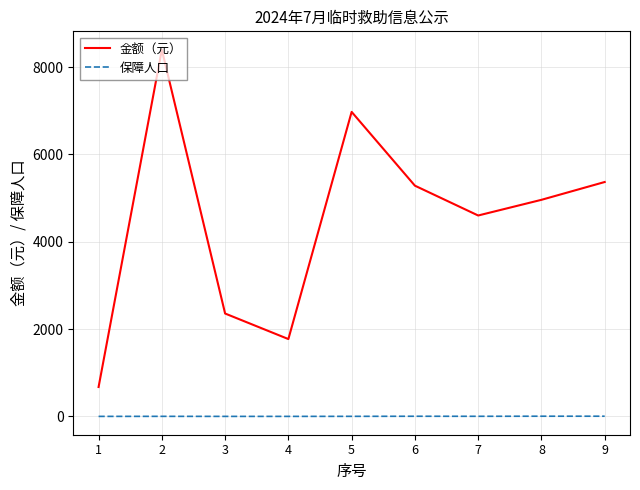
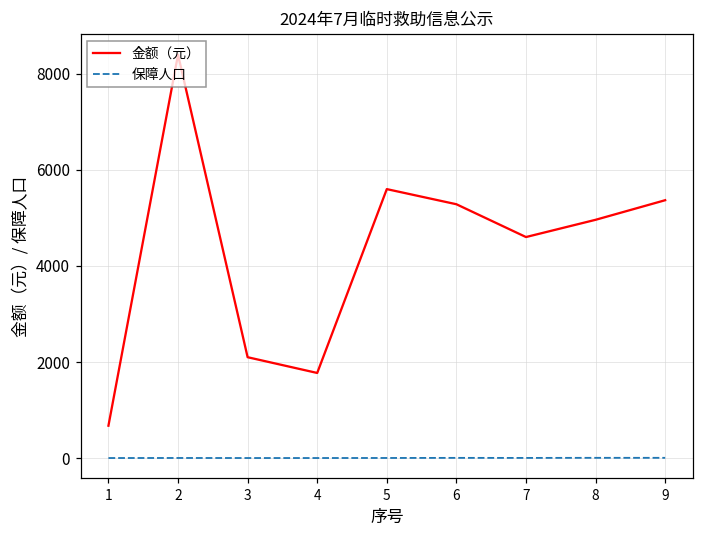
金额（元）, 3: 2400 -> 2100
金额（元）, 5: 7000 -> 5600
